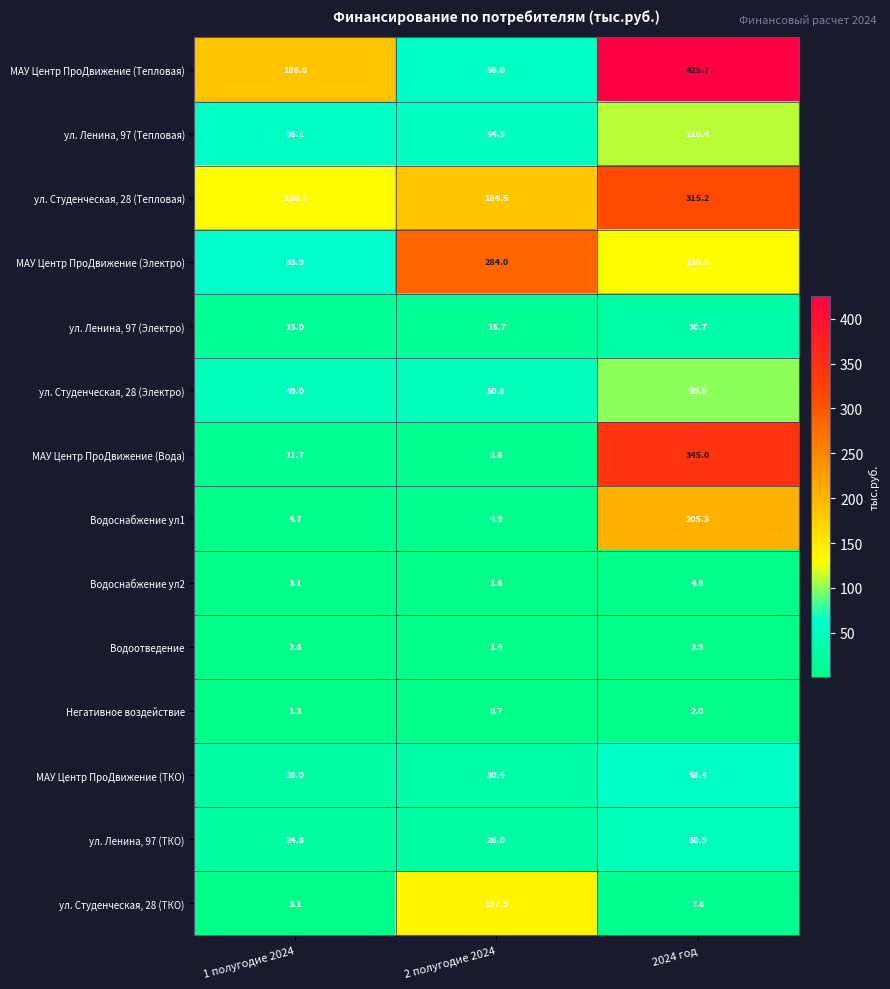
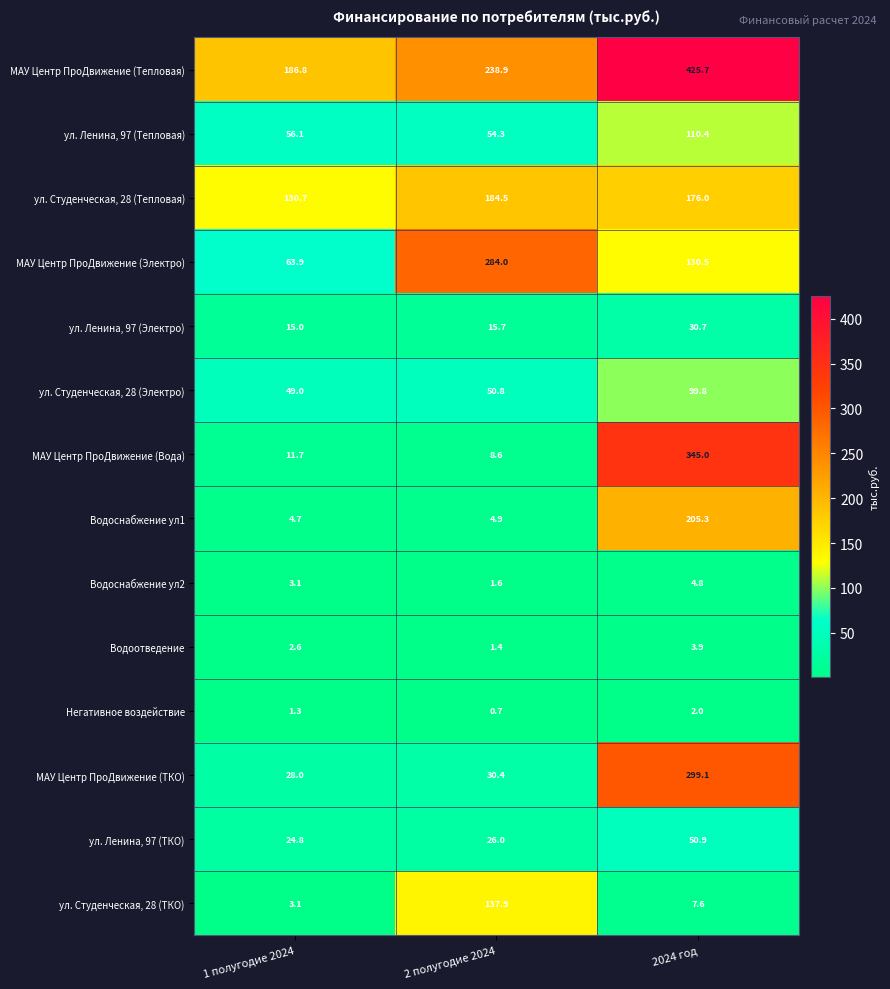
МАУ Центр ПроДвижение (Тепловая), 2 полугодие 2024: 56.0 -> 238.9
ул. Студенческая, 28 (Тепловая), 2024 год: 315.2 -> 176.0
МАУ Центр ПроДвижение (ТКО), 2024 год: 58.4 -> 299.1
